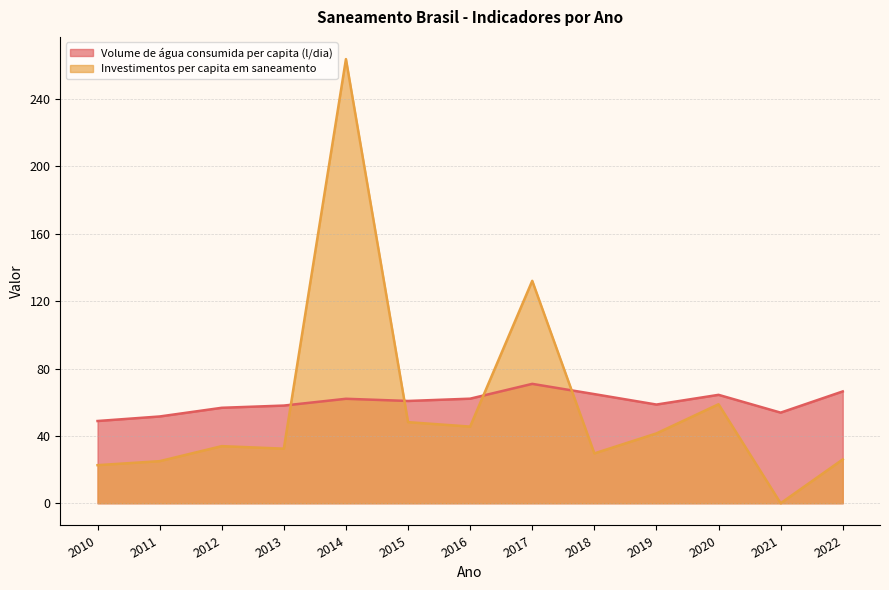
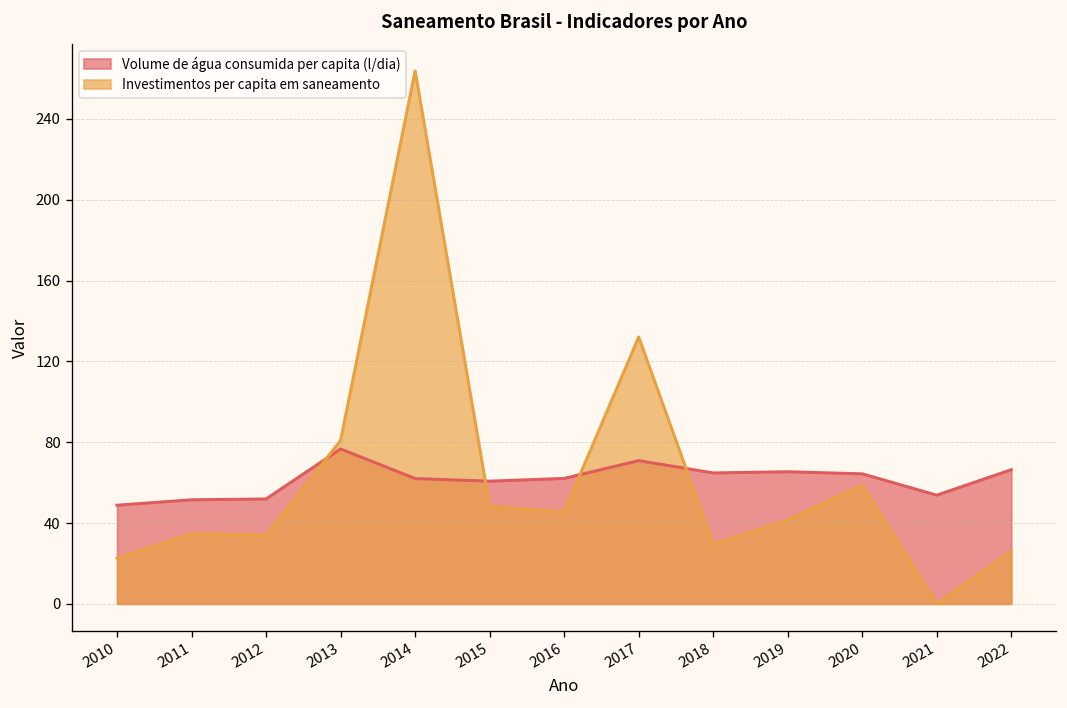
Investimentos per capita em saneamento, 2011: 25 -> 35
Volume de água consumida per capita (l/dia), 2012: 57 -> 52
Volume de água consumida per capita (l/dia), 2013: 58 -> 77
Investimentos per capita em saneamento, 2013: 32 -> 81
Volume de água consumida per capita (l/dia), 2019: 59 -> 65
